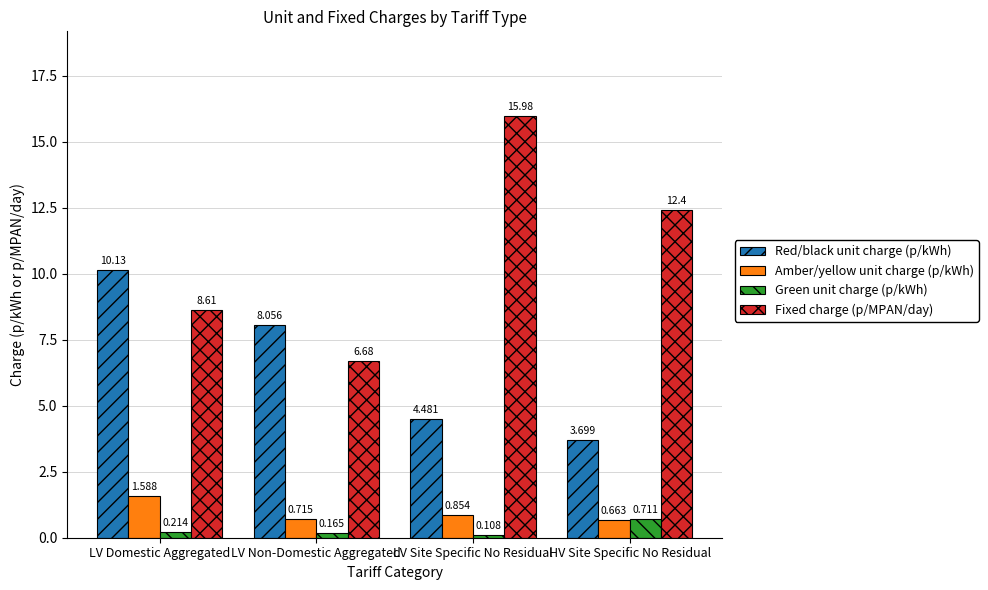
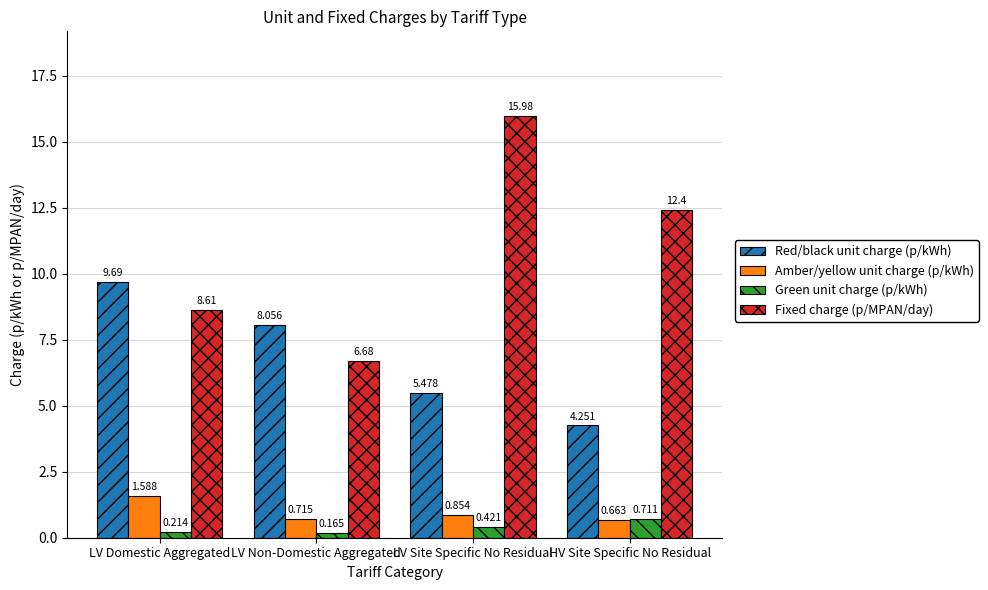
Red/black unit charge (p/kWh), LV Domestic Aggregated: 10.13 -> 9.69
Red/black unit charge (p/kWh), LV Site Specific No Residual: 4.481 -> 5.478
Green unit charge (p/kWh), LV Site Specific No Residual: 0.108 -> 0.421
Red/black unit charge (p/kWh), HV Site Specific No Residual: 3.699 -> 4.251
